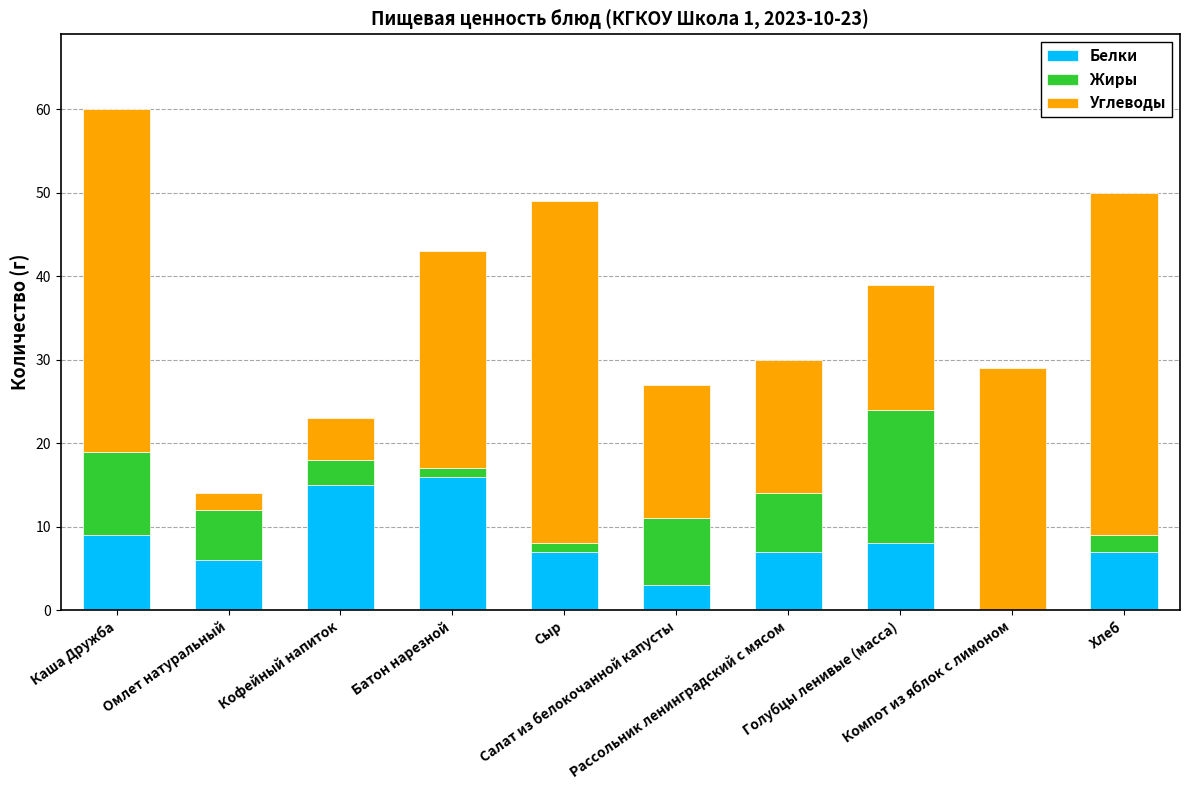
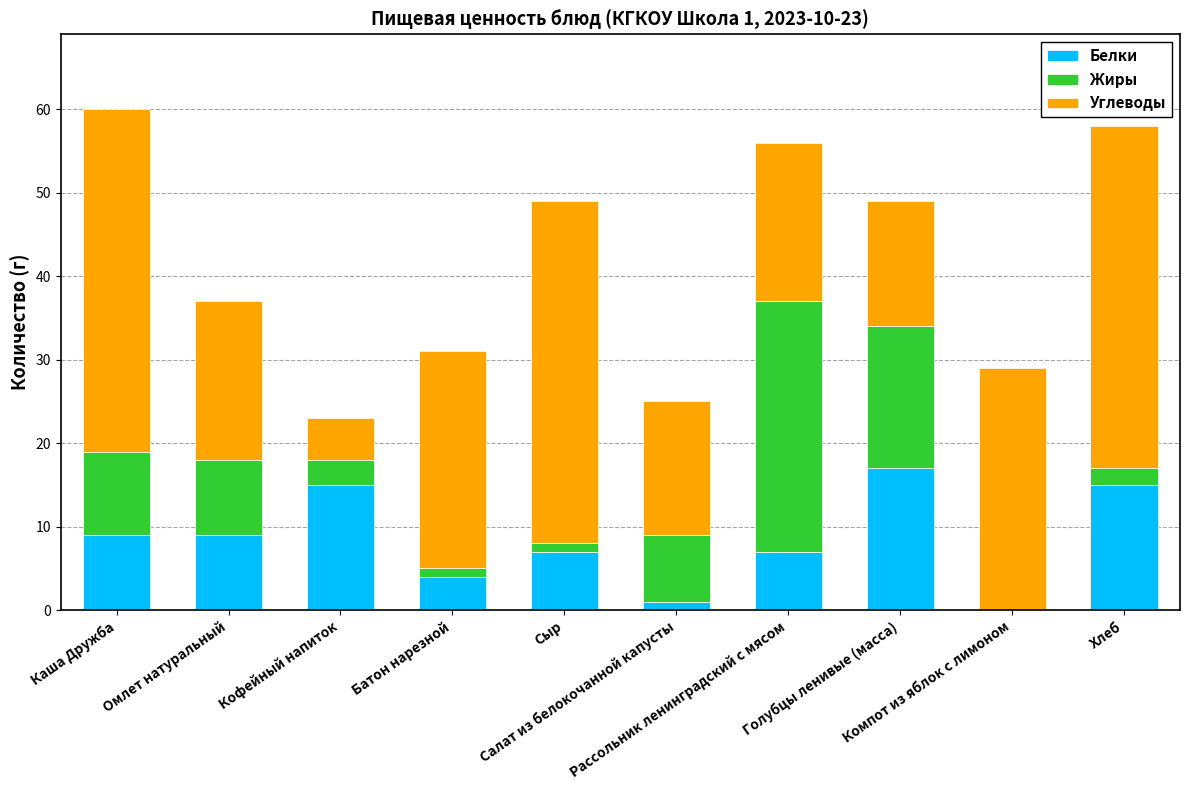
Белки, Омлет натуральный: 6 -> 9
Жиры, Омлет натуральный: 6 -> 9
Углеводы, Омлет натуральный: 2 -> 19
Белки, Батон нарезной: 16 -> 4
Белки, Салат из белокочанной капусты: 3 -> 1
Жиры, Рассольник ленинградский с мясом: 7 -> 30
Углеводы, Рассольник ленинградский с мясом: 16 -> 19
Белки, Голубцы ленивые (масса): 8 -> 17
Жиры, Голубцы ленивые (масса): 16 -> 17
Белки, Хлеб: 7 -> 15
